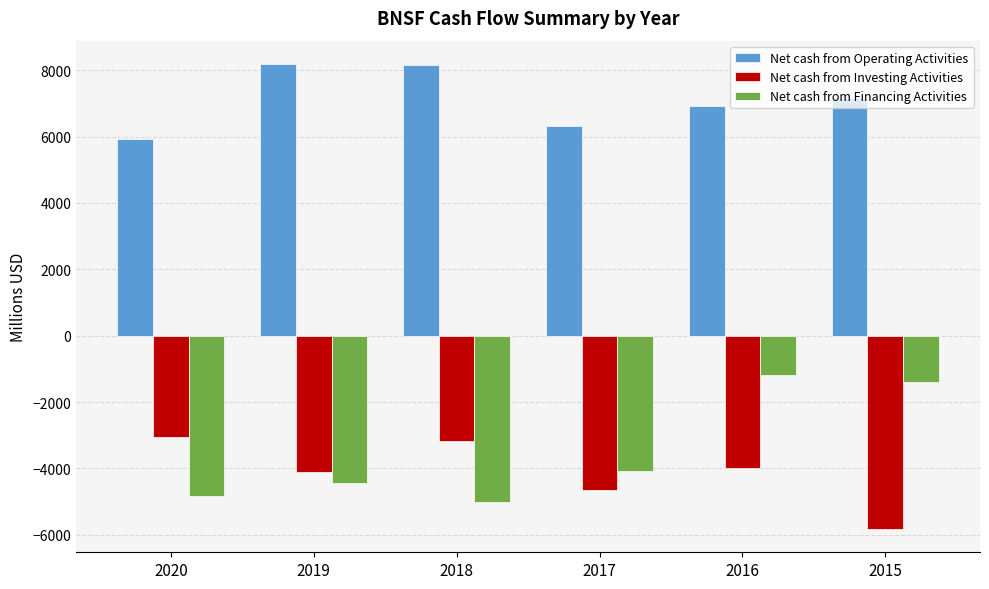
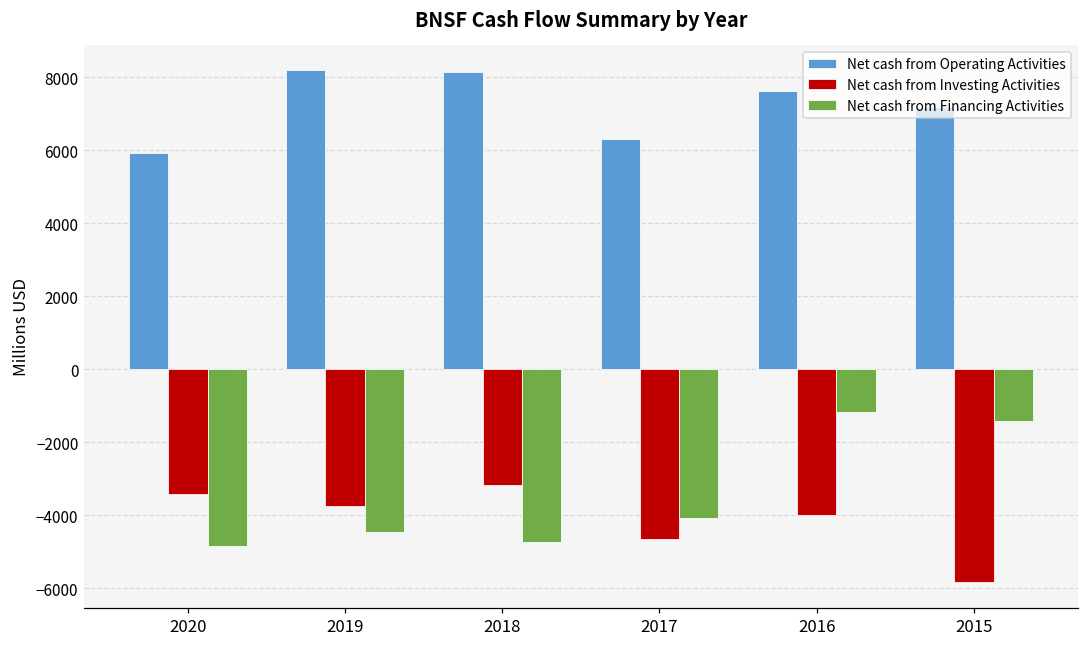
Net cash from Investing Activities, 2020: -3100 -> -3400
Net cash from Investing Activities, 2019: -4100 -> -3700
Net cash from Financing Activities, 2018: -5000 -> -4700
Net cash from Operating Activities, 2016: 6900 -> 7600
